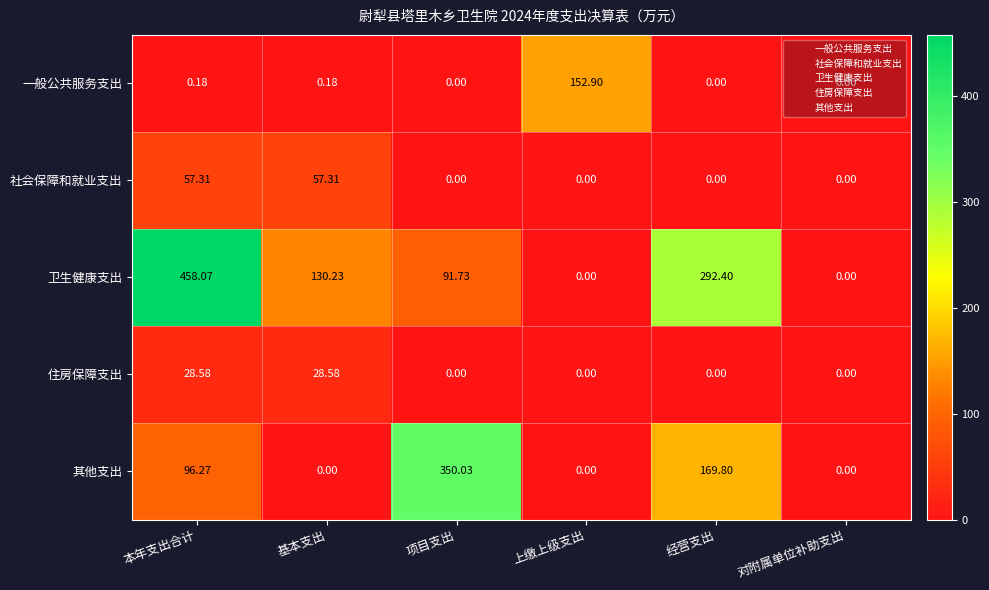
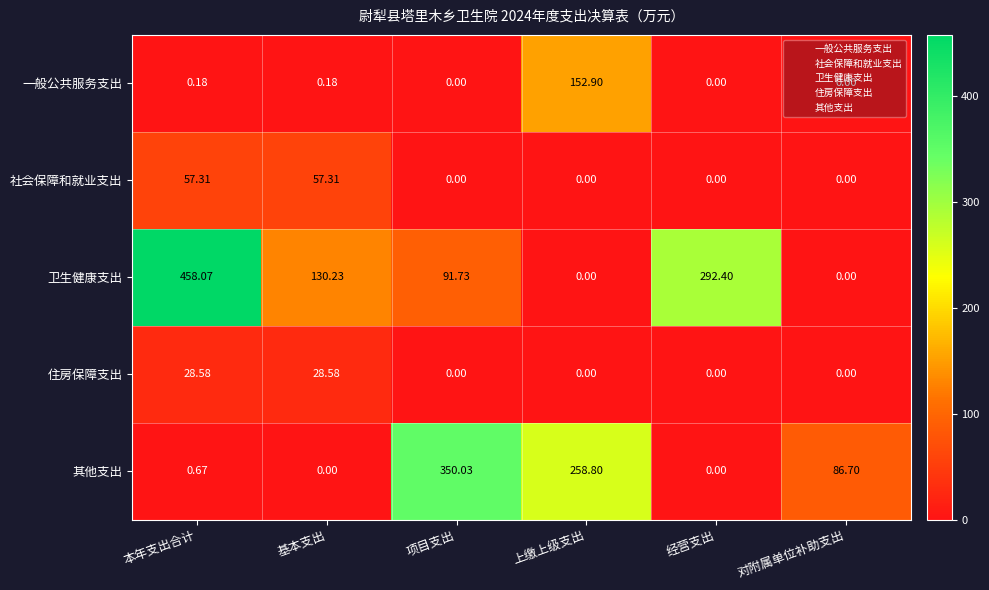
其他支出, 本年支出合计: 96.27 -> 0.67
其他支出, 上缴上级支出: 0.00 -> 258.80
其他支出, 经营支出: 169.80 -> 0.00
其他支出, 对附属单位补助支出: 0.00 -> 86.70
